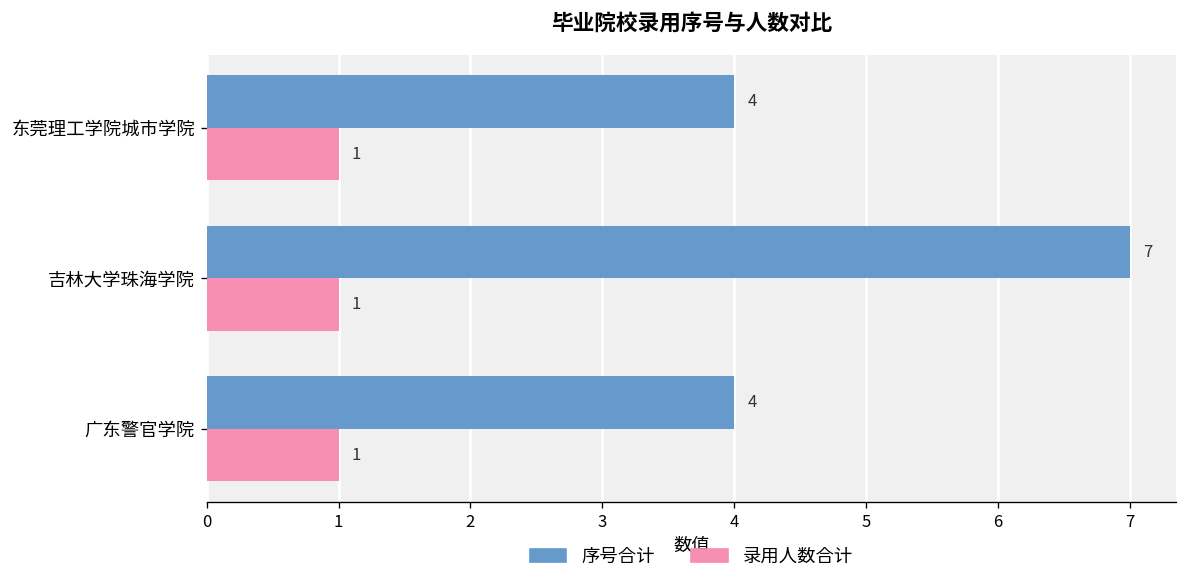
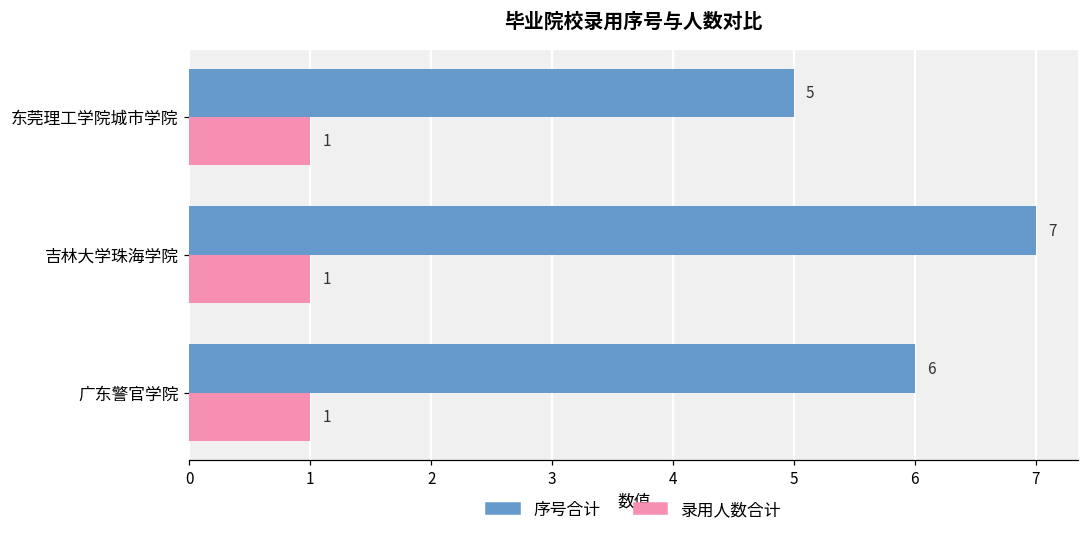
序号合计, 东莞理工学院城市学院: 4 -> 5
序号合计, 广东警官学院: 4 -> 6
